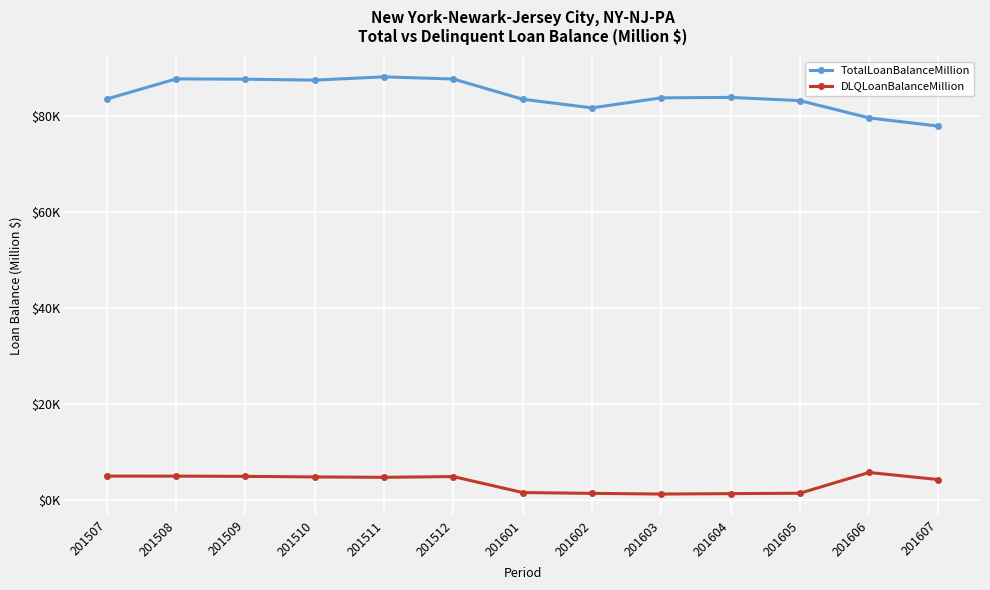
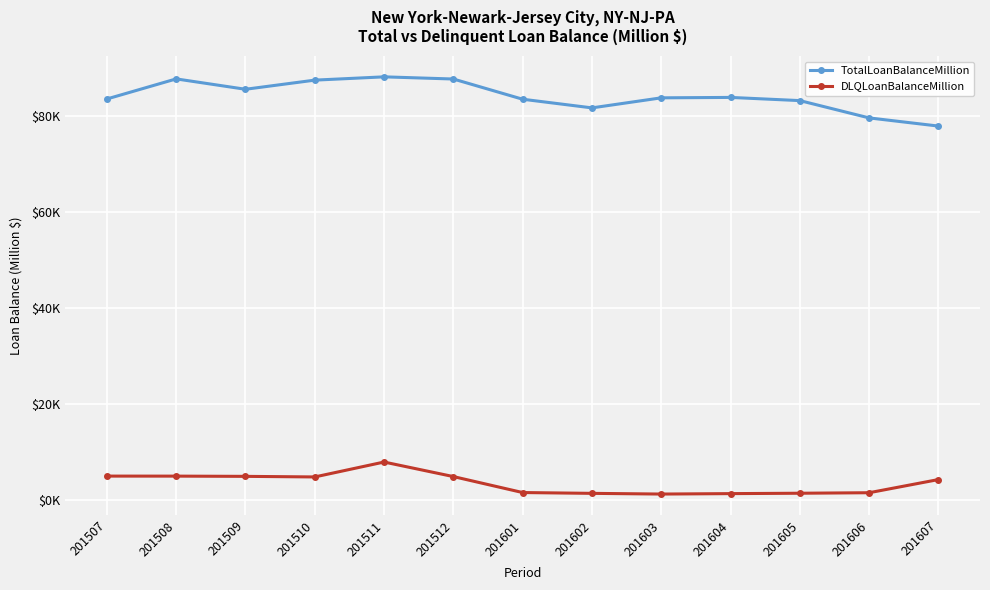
TotalLoanBalanceMillion, 201509: $88000 -> $86000
DLQLoanBalanceMillion, 201511: $5000 -> $8000
DLQLoanBalanceMillion, 201606: $6000 -> $2000
